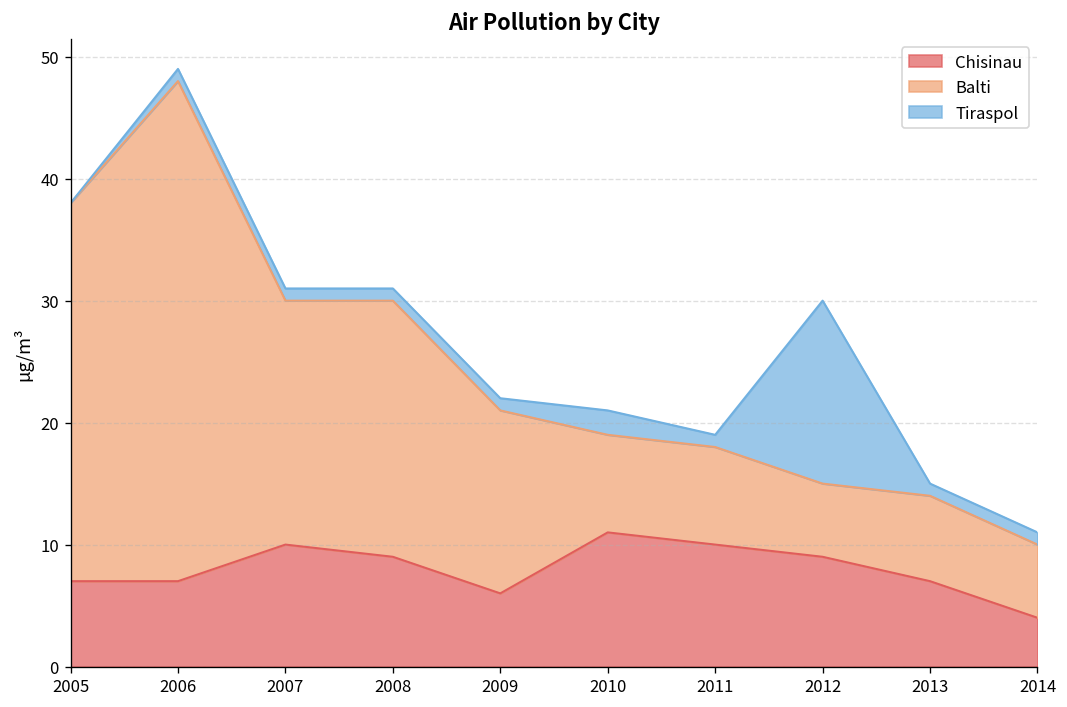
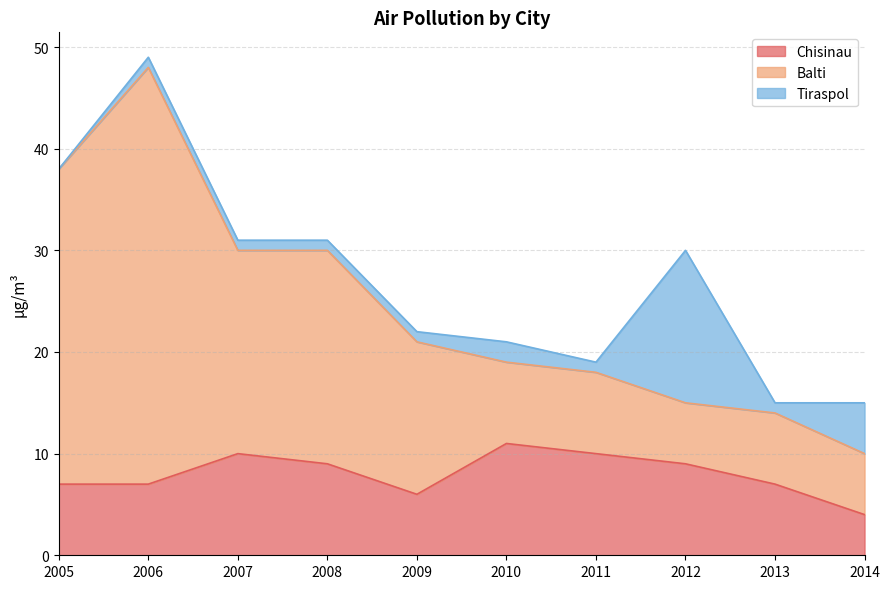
Tiraspol, 2014: 1 -> 5
